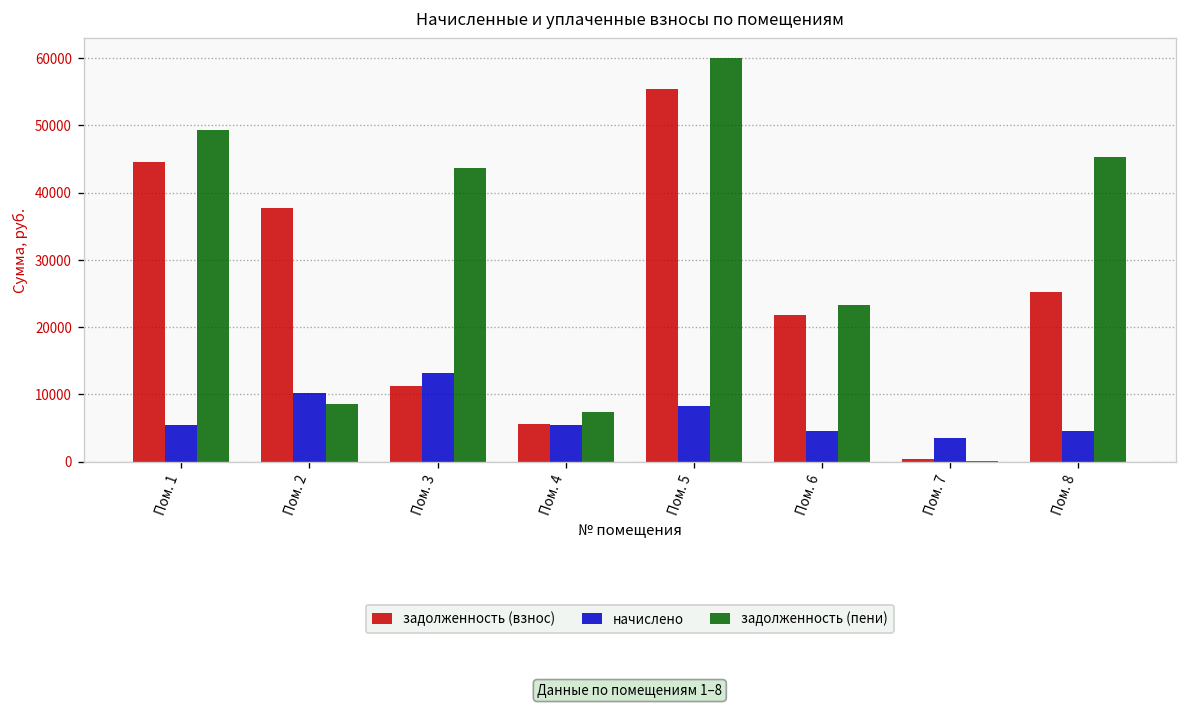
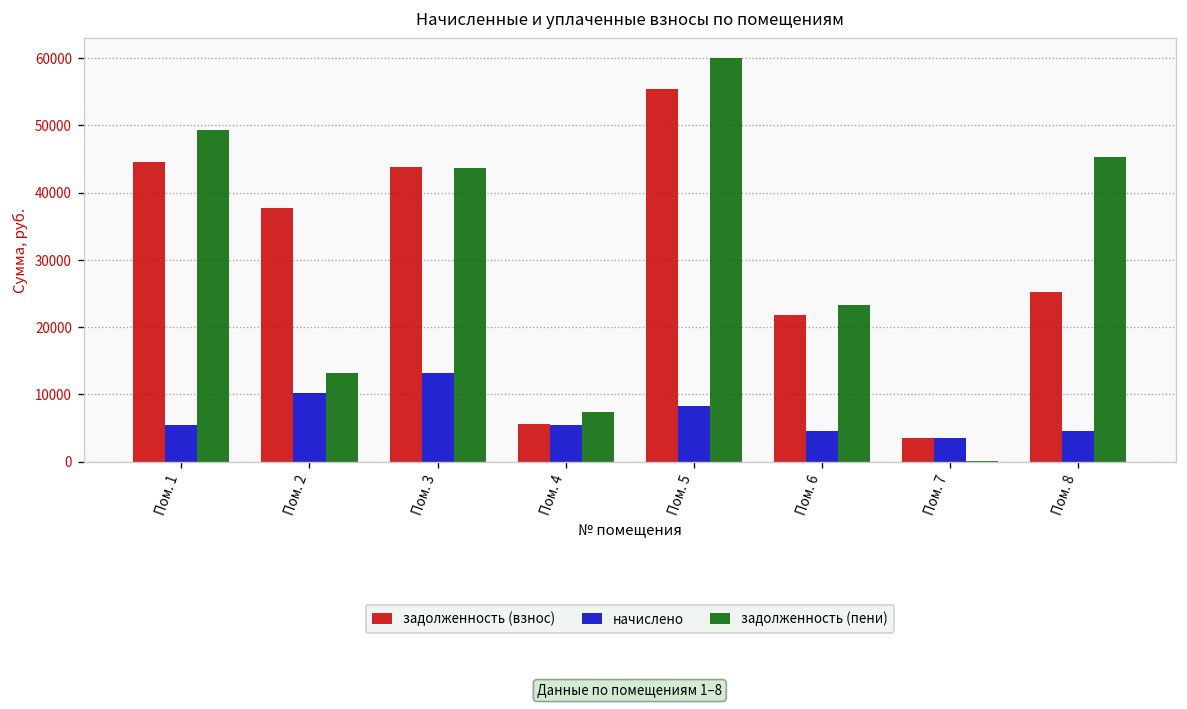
задолженность (пени), Пом. 2: 9000 -> 13000
задолженность (взнос), Пом. 3: 11000 -> 44000
задолженность (взнос), Пом. 7: 0 -> 3000
